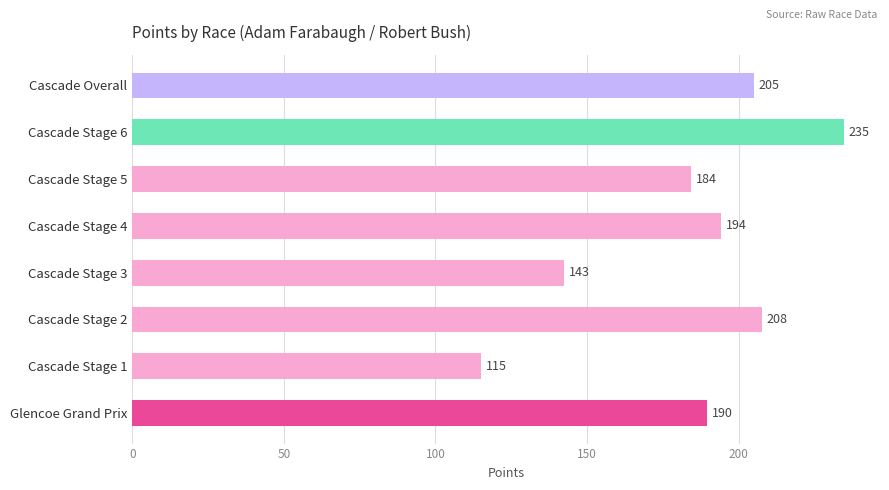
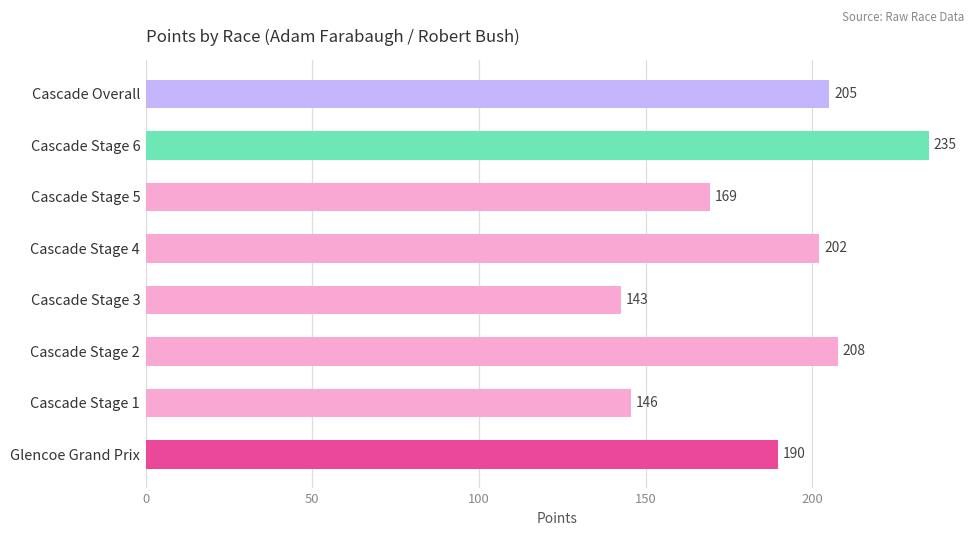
Cascade Stage 5: 184 -> 169
Cascade Stage 4: 194 -> 202
Cascade Stage 1: 115 -> 146
